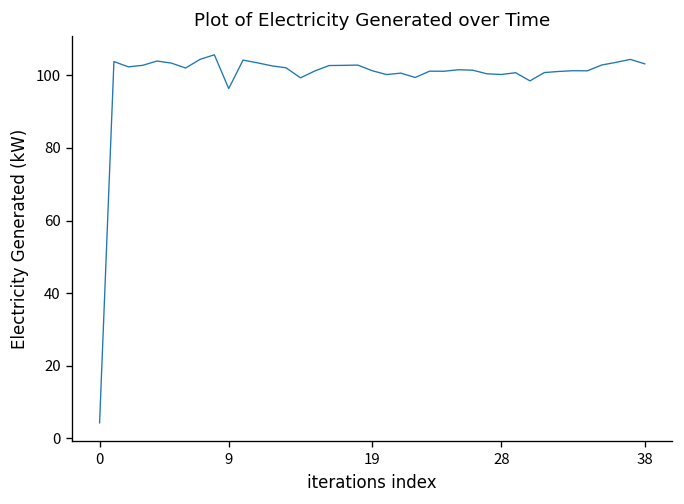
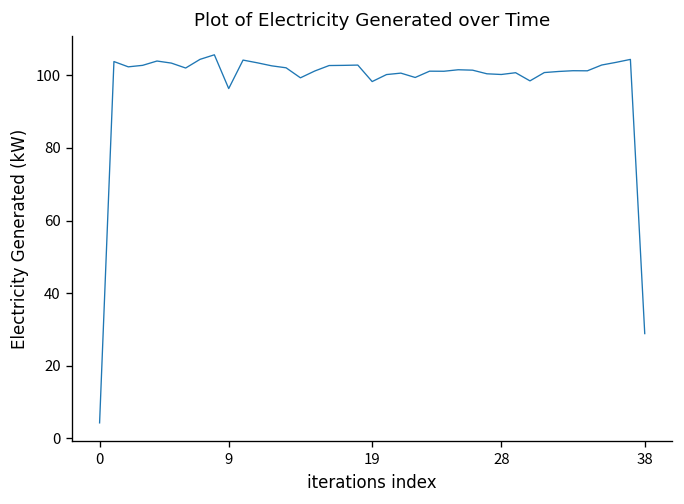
19: 101 -> 98
38: 103 -> 29
